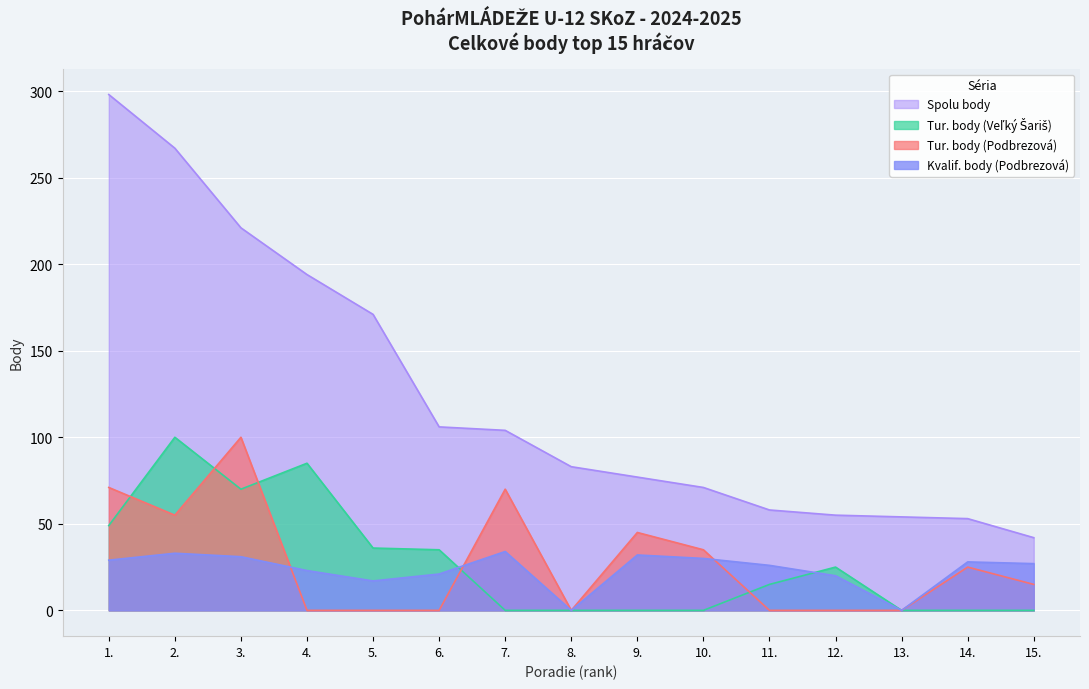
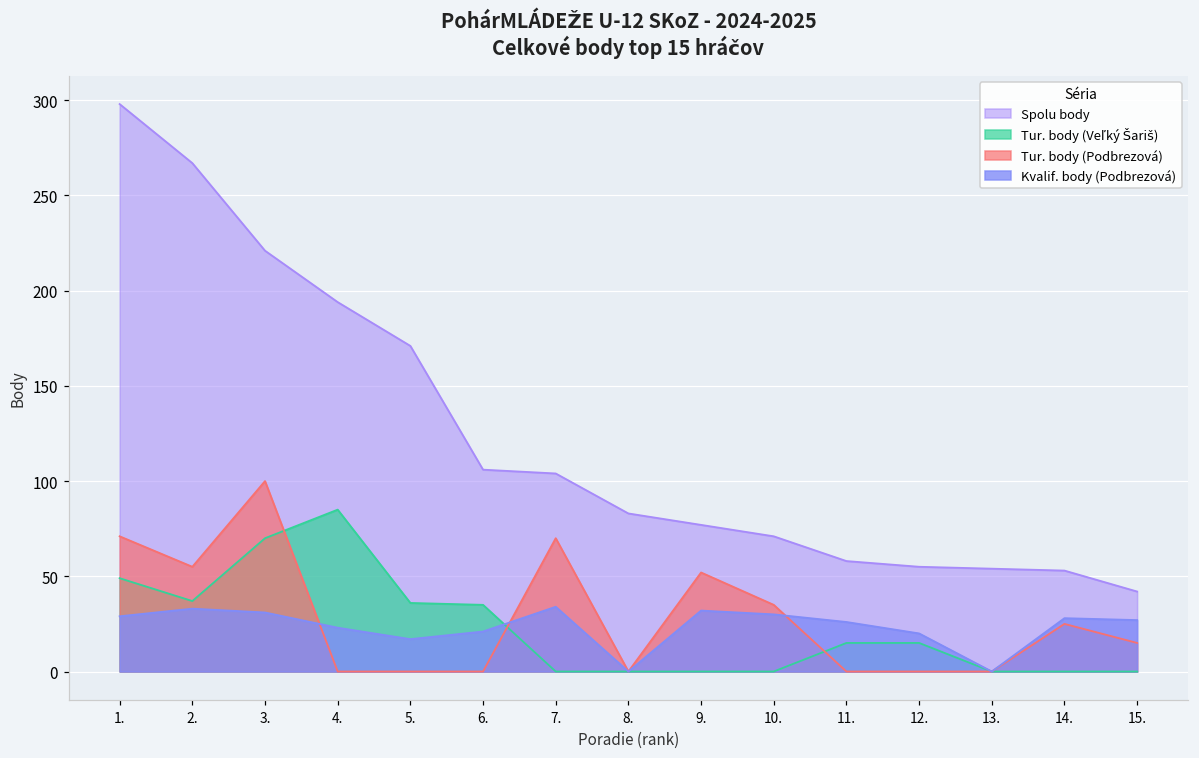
Tur. body (Veľký Šariš), 2.: 100 -> 37
Tur. body (Podbrezová), 9.: 45 -> 52
Tur. body (Veľký Šariš), 12.: 25 -> 15
